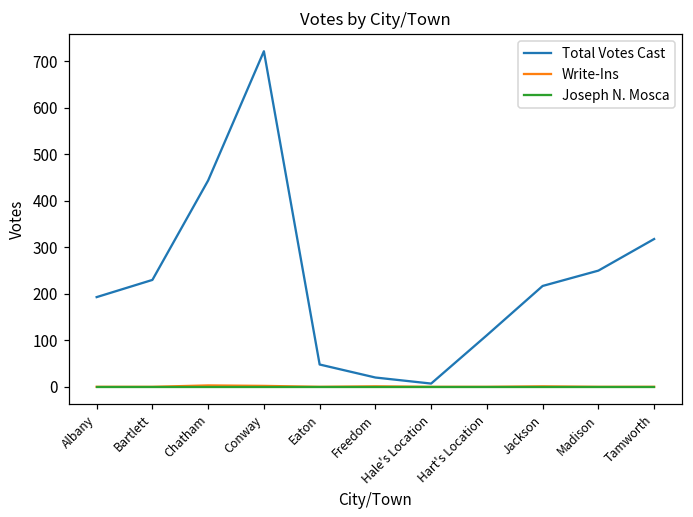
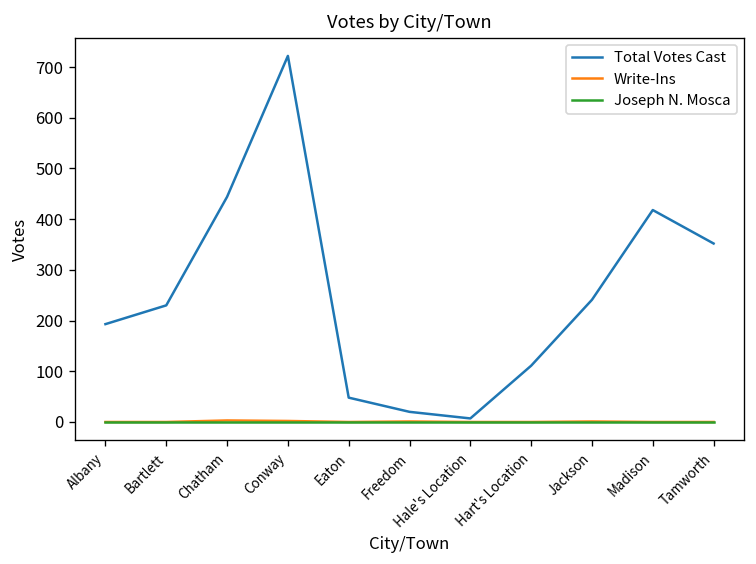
Total Votes Cast, Jackson: 220 -> 240
Total Votes Cast, Madison: 250 -> 420
Total Votes Cast, Tamworth: 320 -> 350
